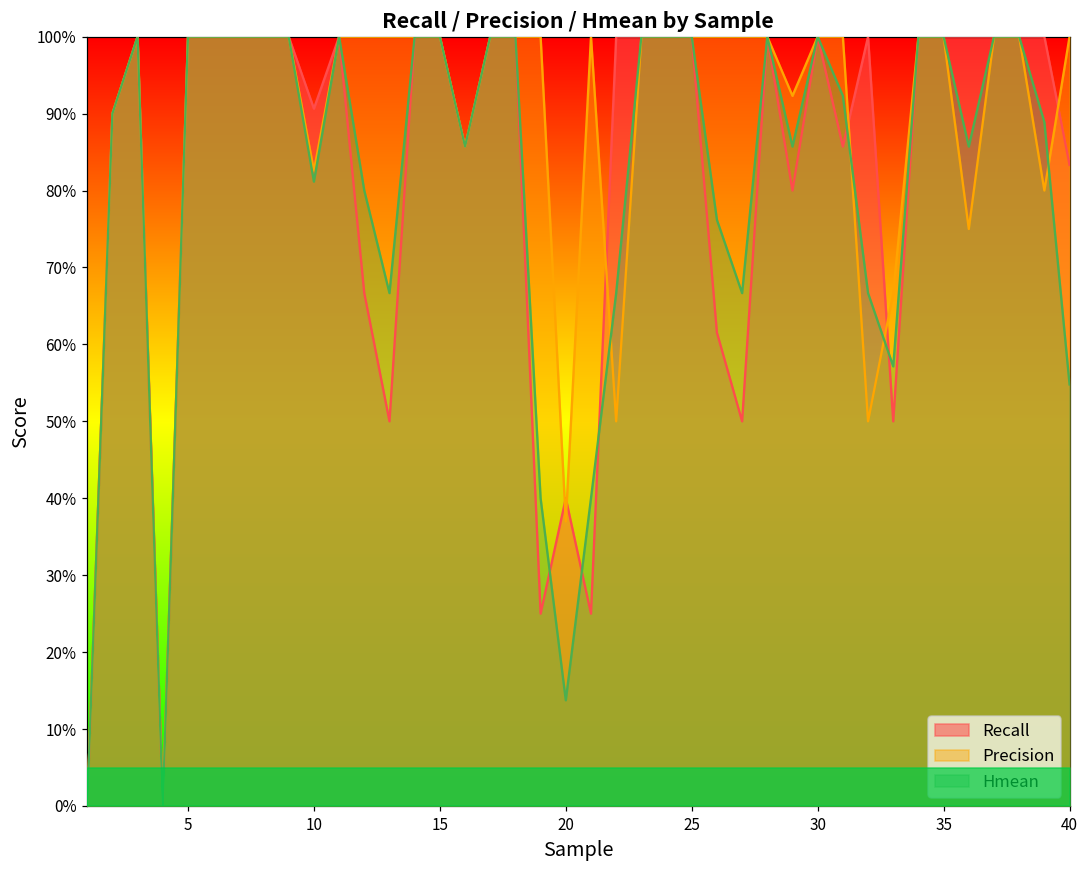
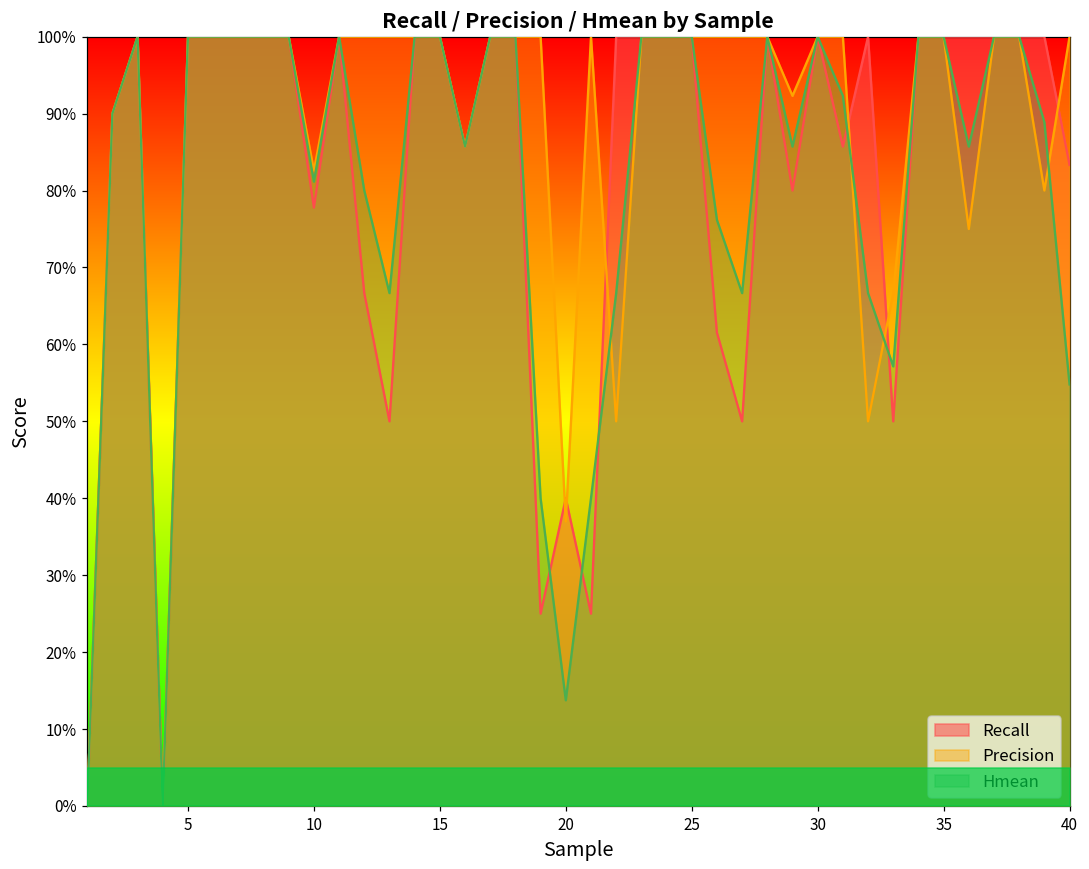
Recall, 10: 91% -> 78%
